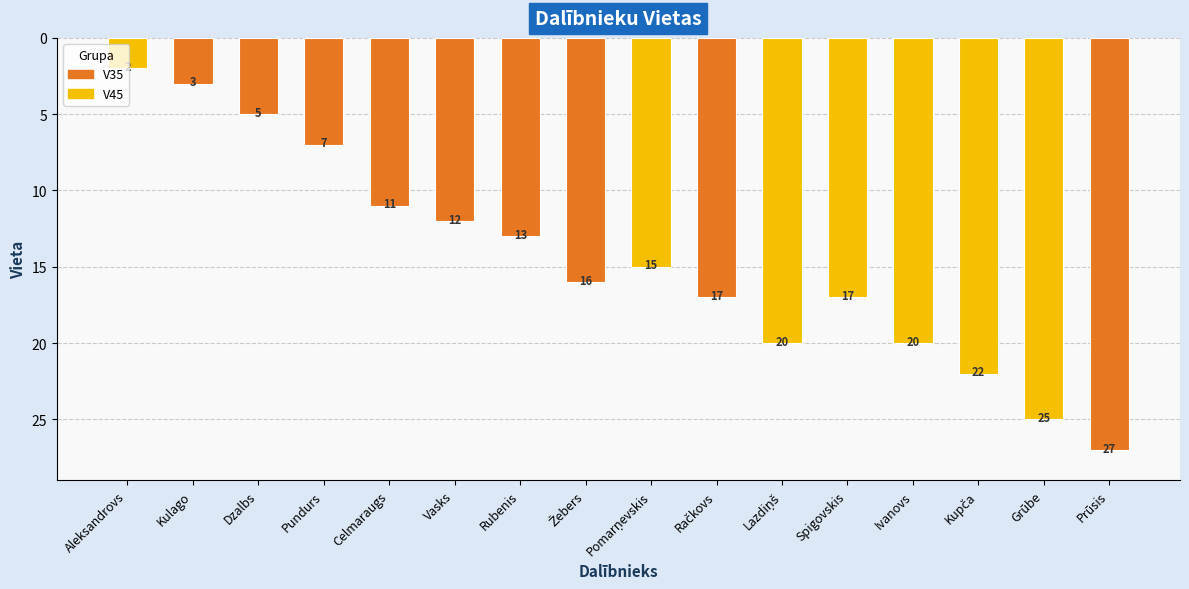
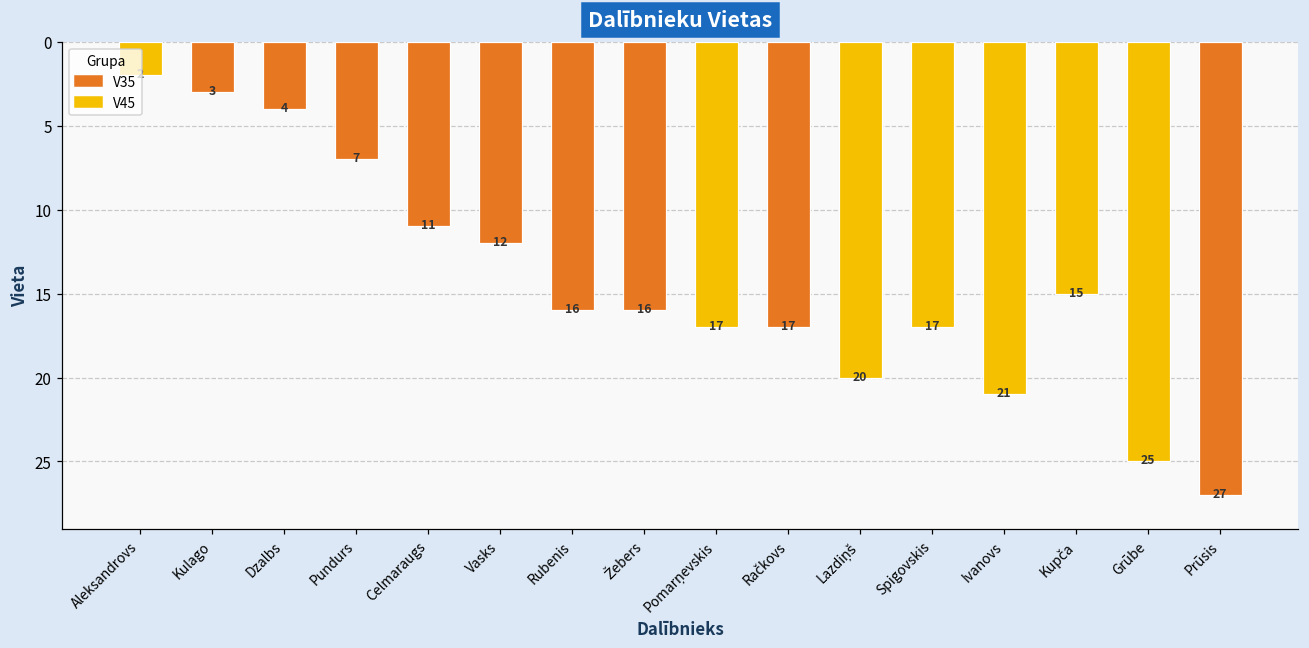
Dzalbs: 5 -> 4
Rubenis: 13 -> 16
Pomarņevskis: 15 -> 17
Ivanovs: 20 -> 21
Kupča: 22 -> 15
